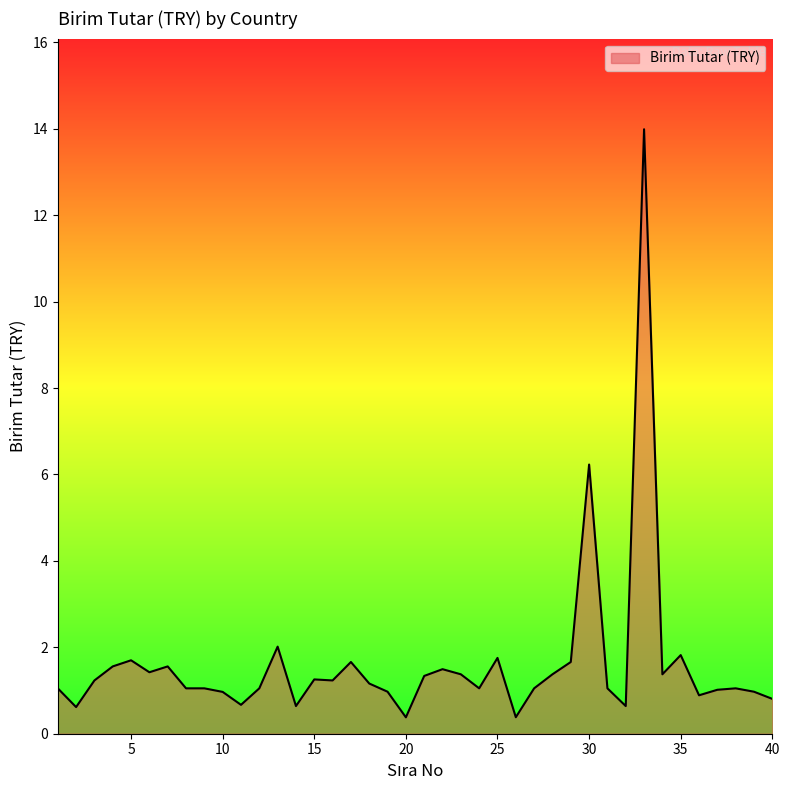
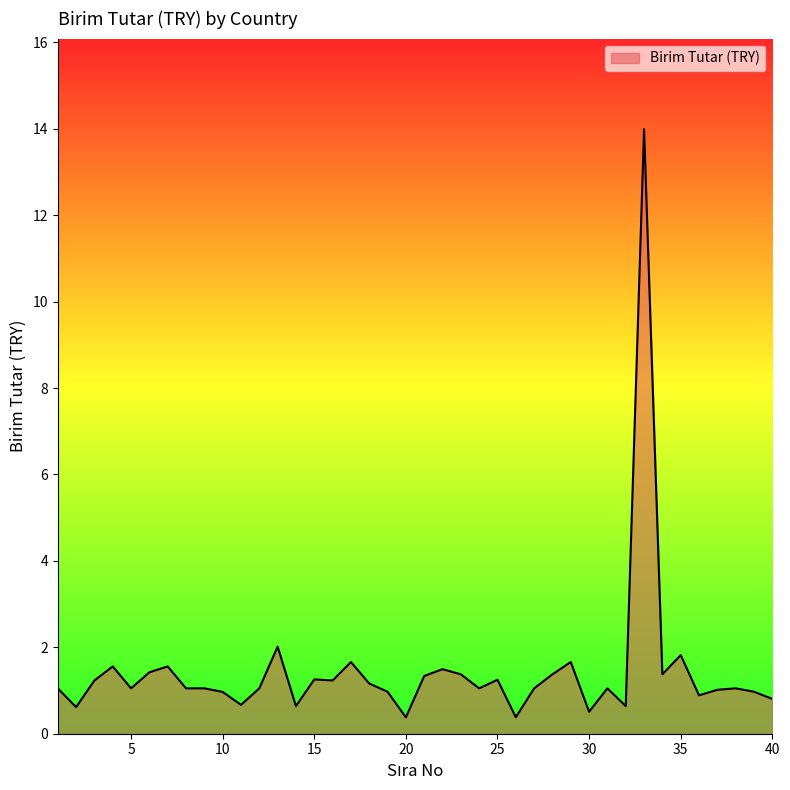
5: 1.7 -> 1.1
25: 1.8 -> 1.2
30: 6.2 -> 0.5
